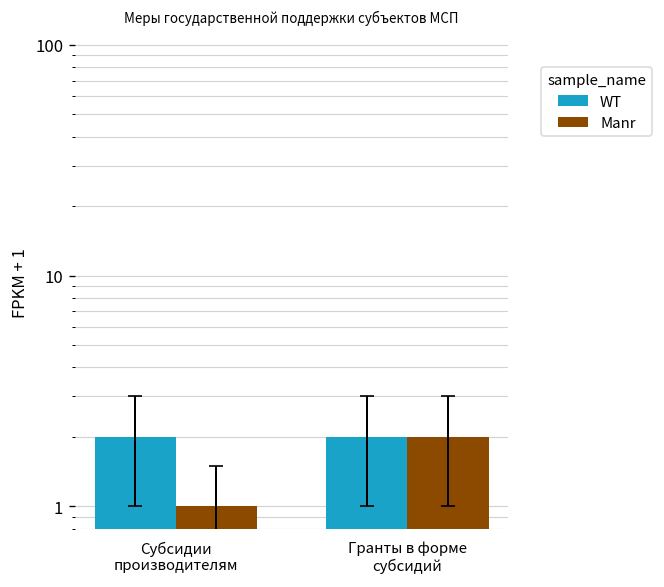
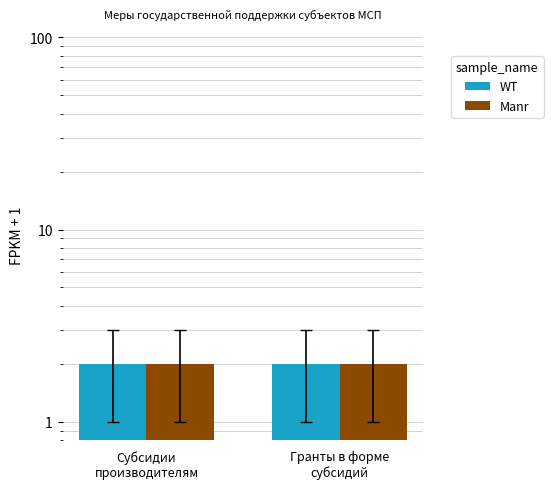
Manr, Субсидии производителям: 1 -> 2
